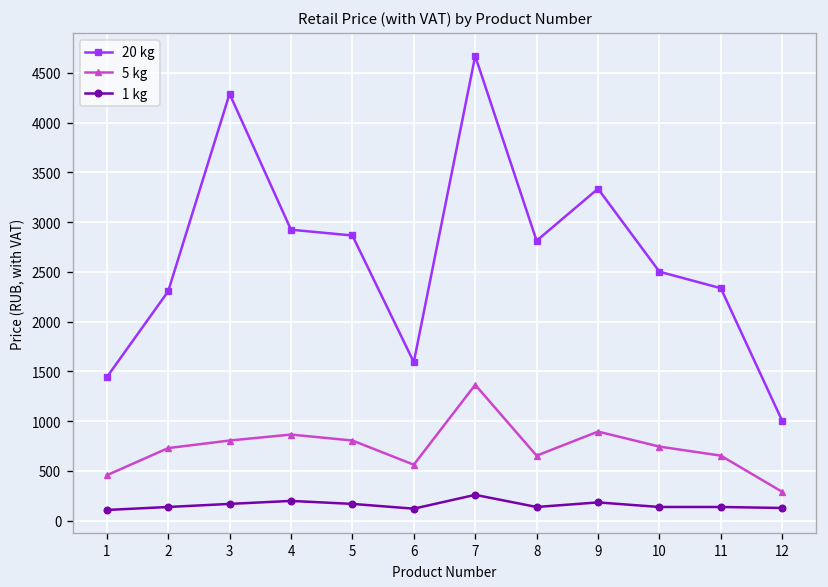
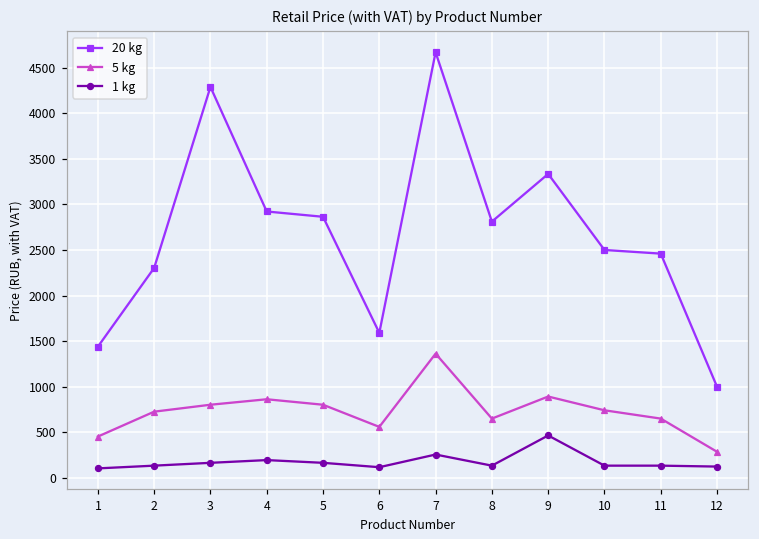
1 kg, 9: 200 -> 500
20 kg, 11: 2300 -> 2500
